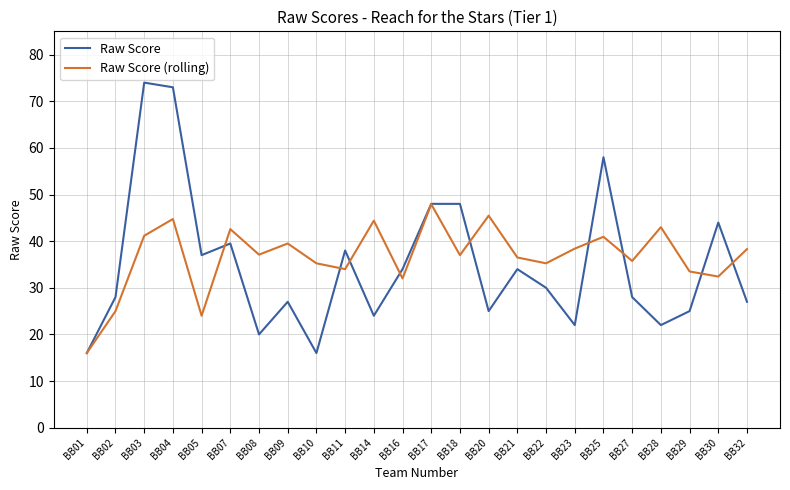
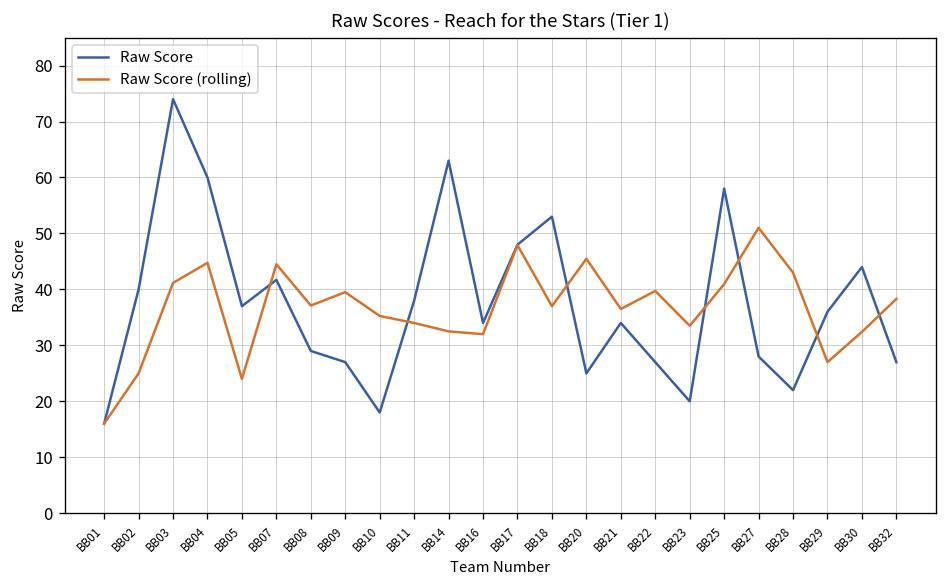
Raw Score, BB02: 28 -> 40
Raw Score, BB04: 73 -> 60
Raw Score, BB07: 40 -> 42
Raw Score (rolling), BB07: 43 -> 45
Raw Score, BB08: 20 -> 29
Raw Score, BB10: 16 -> 18
Raw Score, BB14: 24 -> 63
Raw Score (rolling), BB14: 44 -> 33
Raw Score, BB18: 48 -> 53
Raw Score, BB22: 30 -> 27
Raw Score (rolling), BB22: 35 -> 40
Raw Score, BB23: 22 -> 20
Raw Score (rolling), BB23: 38 -> 34
Raw Score (rolling), BB27: 36 -> 51
Raw Score, BB29: 25 -> 36
Raw Score (rolling), BB29: 34 -> 27
